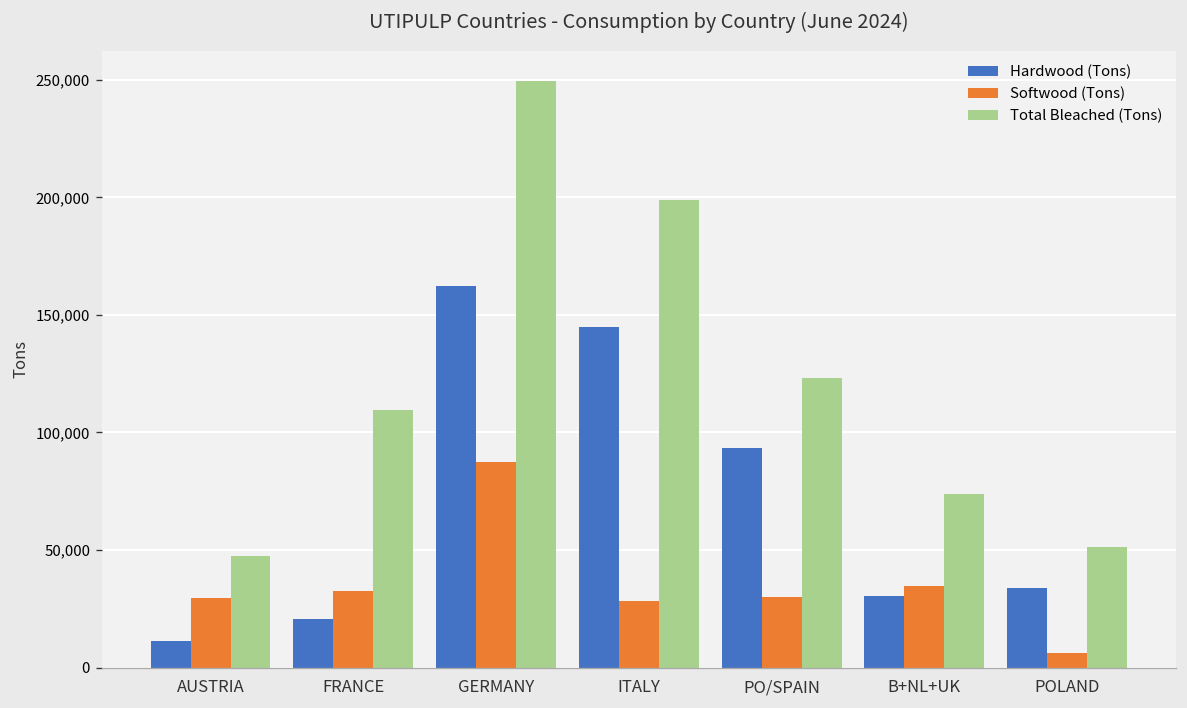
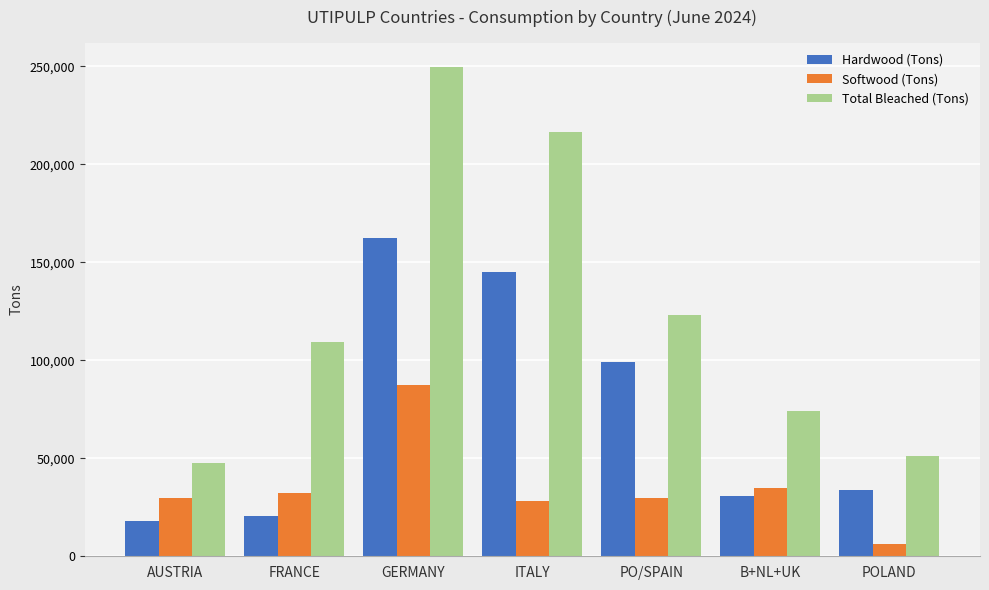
Hardwood (Tons), AUSTRIA: 11,000 -> 18,000
Total Bleached (Tons), ITALY: 199,000 -> 217,000
Hardwood (Tons), PO/SPAIN: 93,000 -> 99,000
